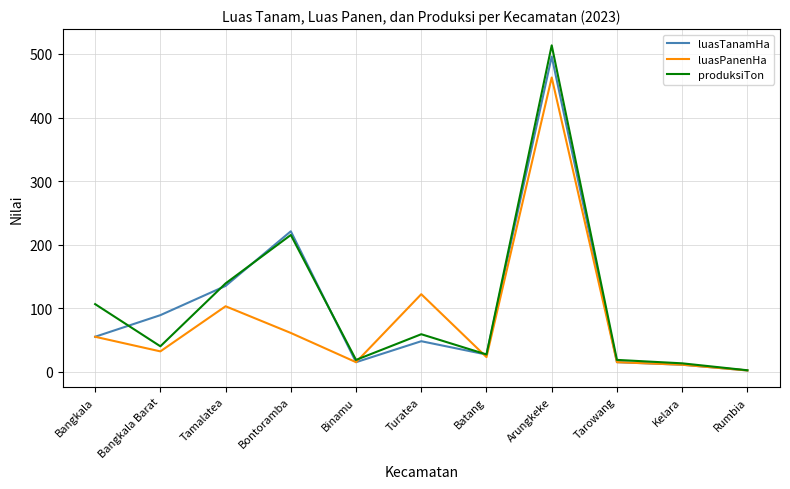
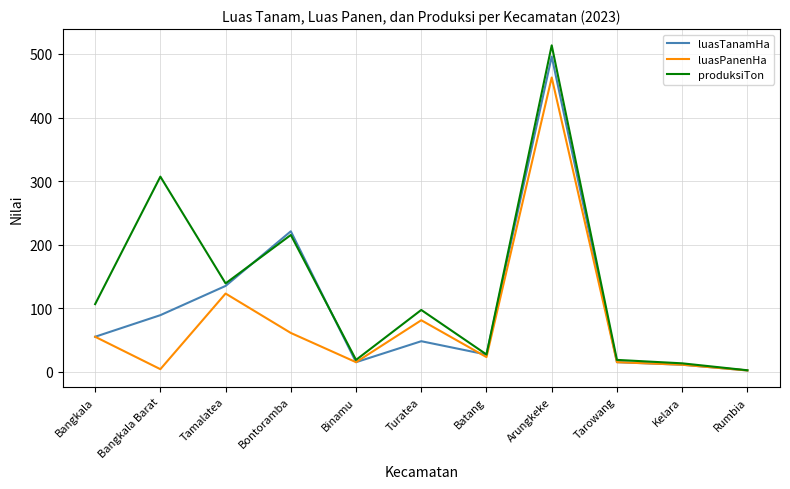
luasPanenHa, Bangkala Barat: 30 -> 0
produksiTon, Bangkala Barat: 40 -> 310
luasPanenHa, Tamalatea: 100 -> 120
luasPanenHa, Turatea: 120 -> 80
produksiTon, Turatea: 60 -> 100
